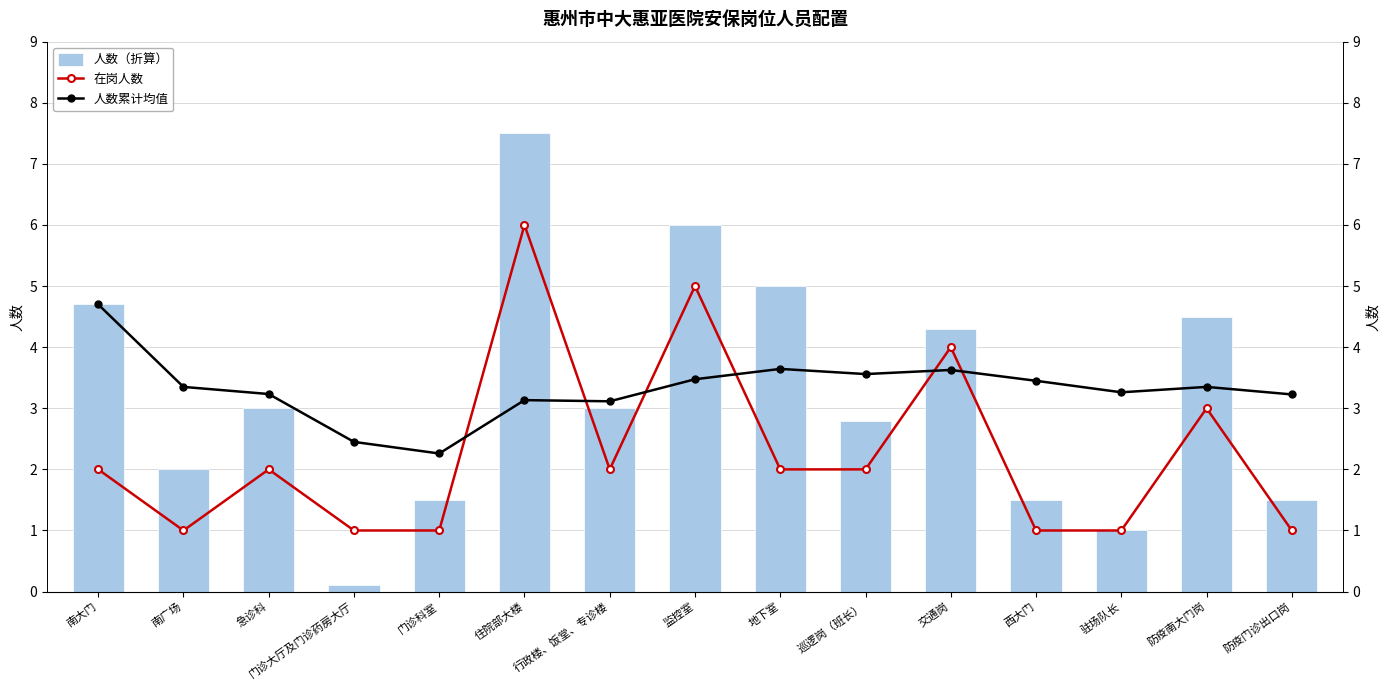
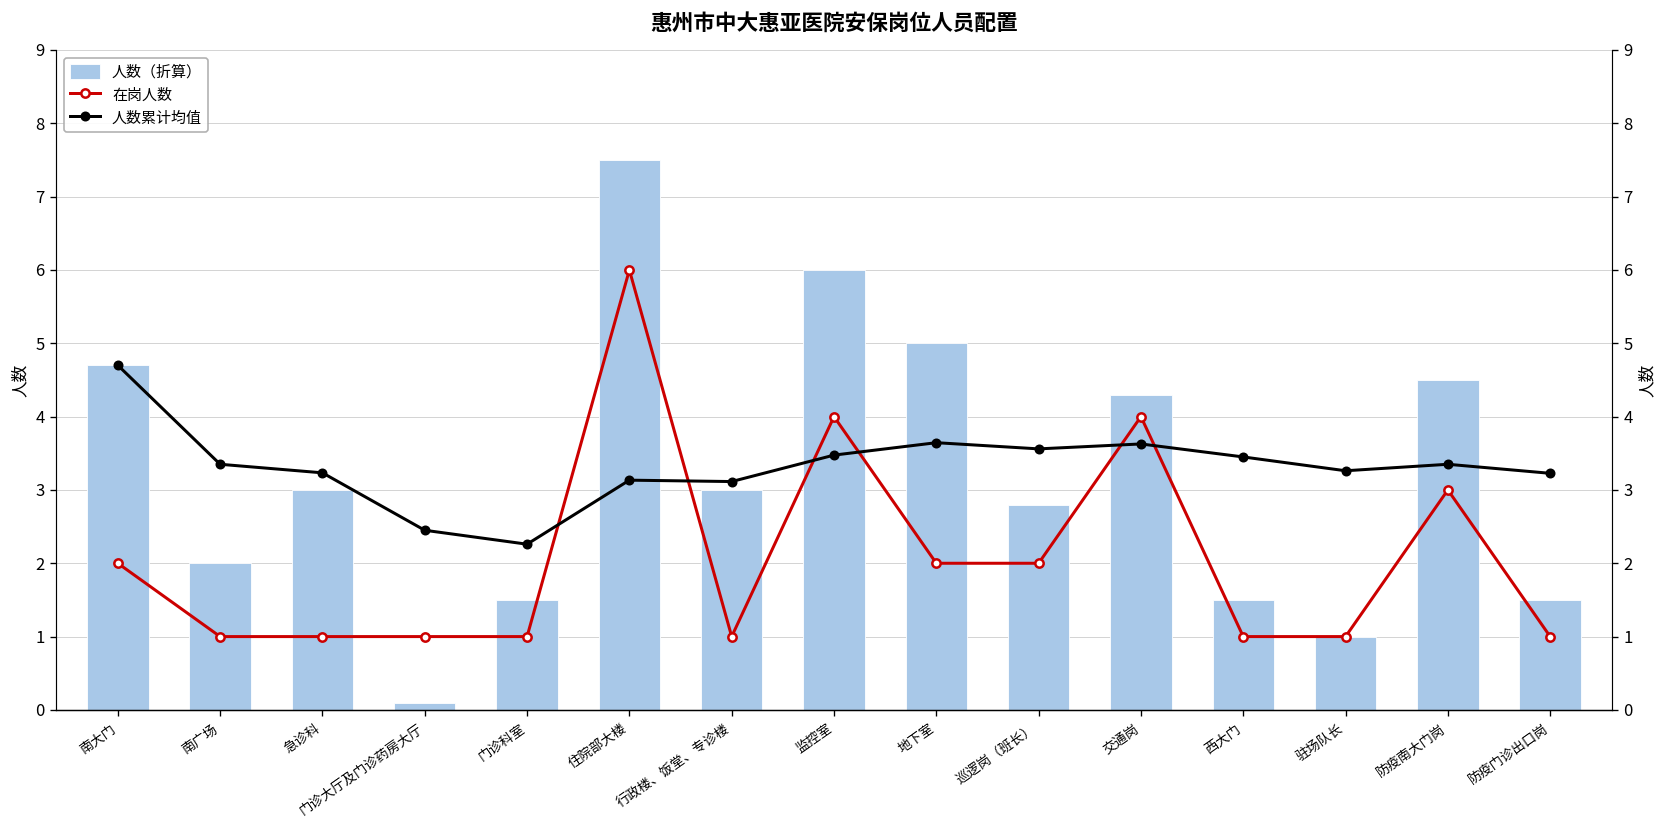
在岗人数, 急诊科: 2 -> 1
在岗人数, 行政楼、饭堂、专诊楼: 2 -> 1
在岗人数, 监控室: 5 -> 4
